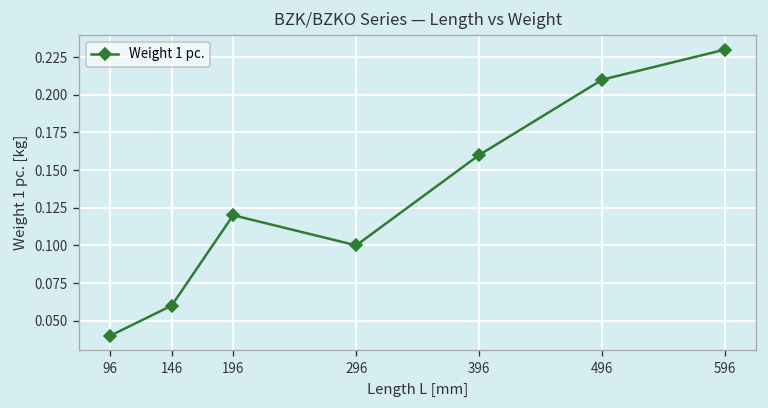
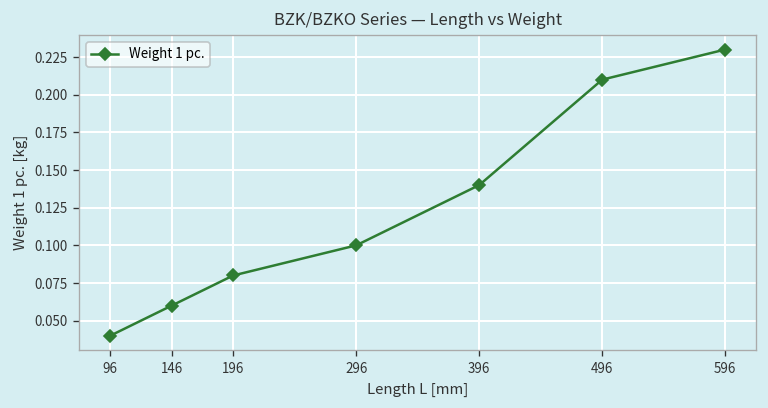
196: 0.12 -> 0.08
396: 0.16 -> 0.14
